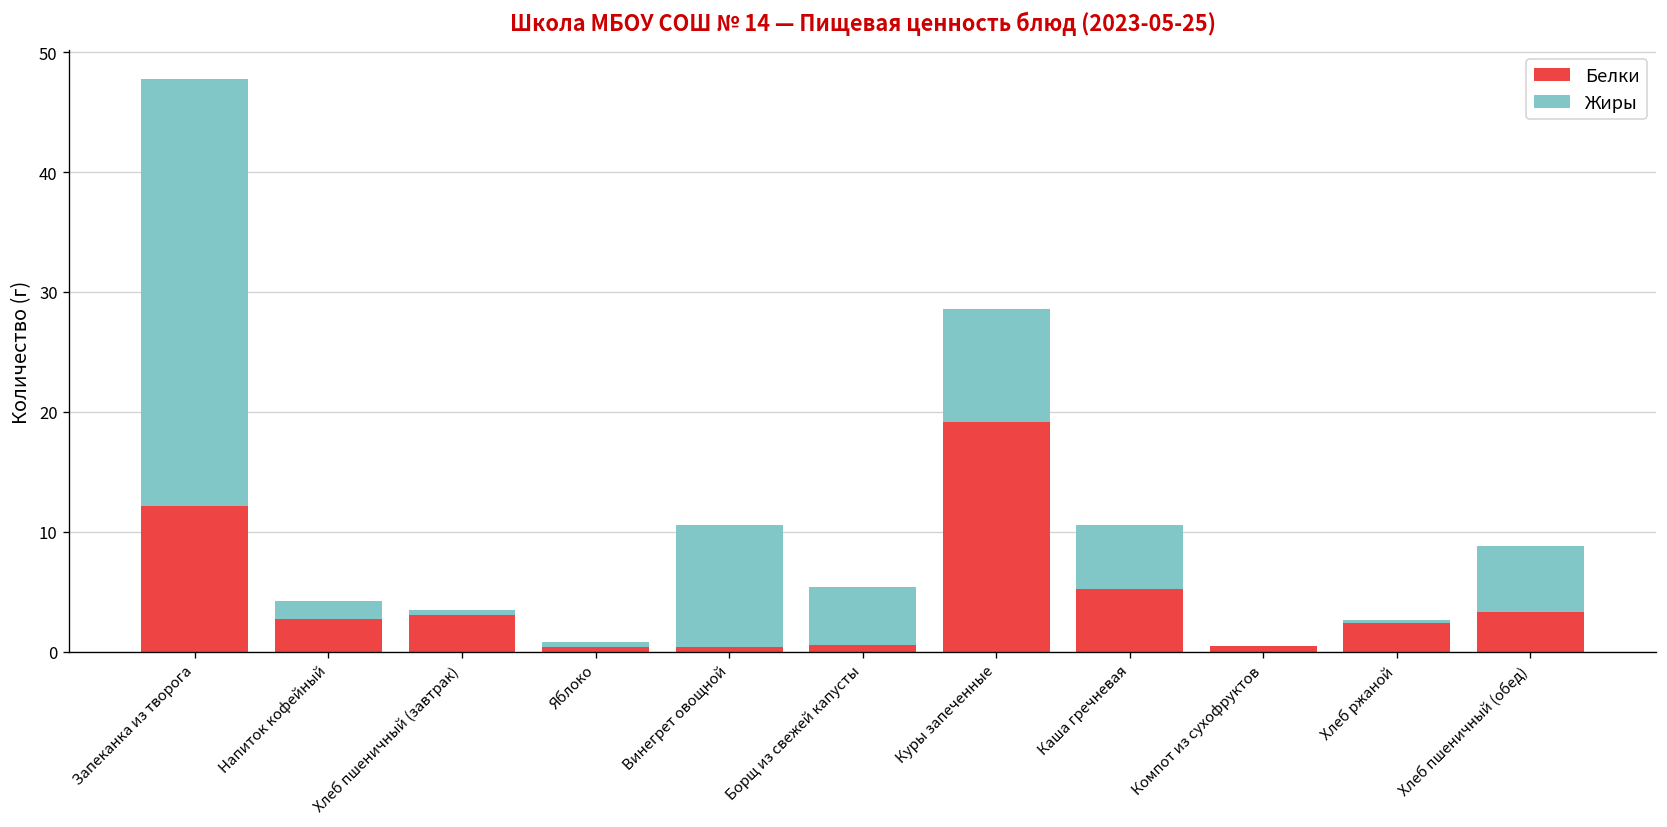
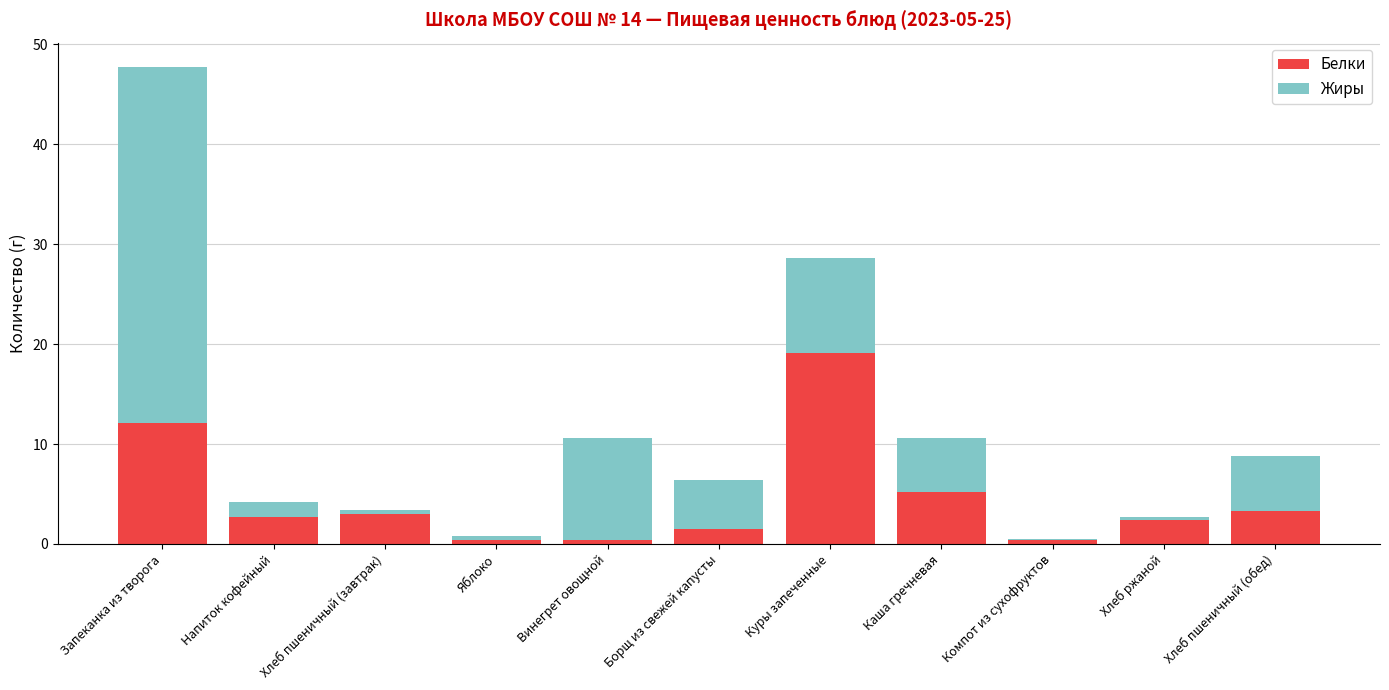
Белки, Борщ из свежей капусты: 1 -> 2
